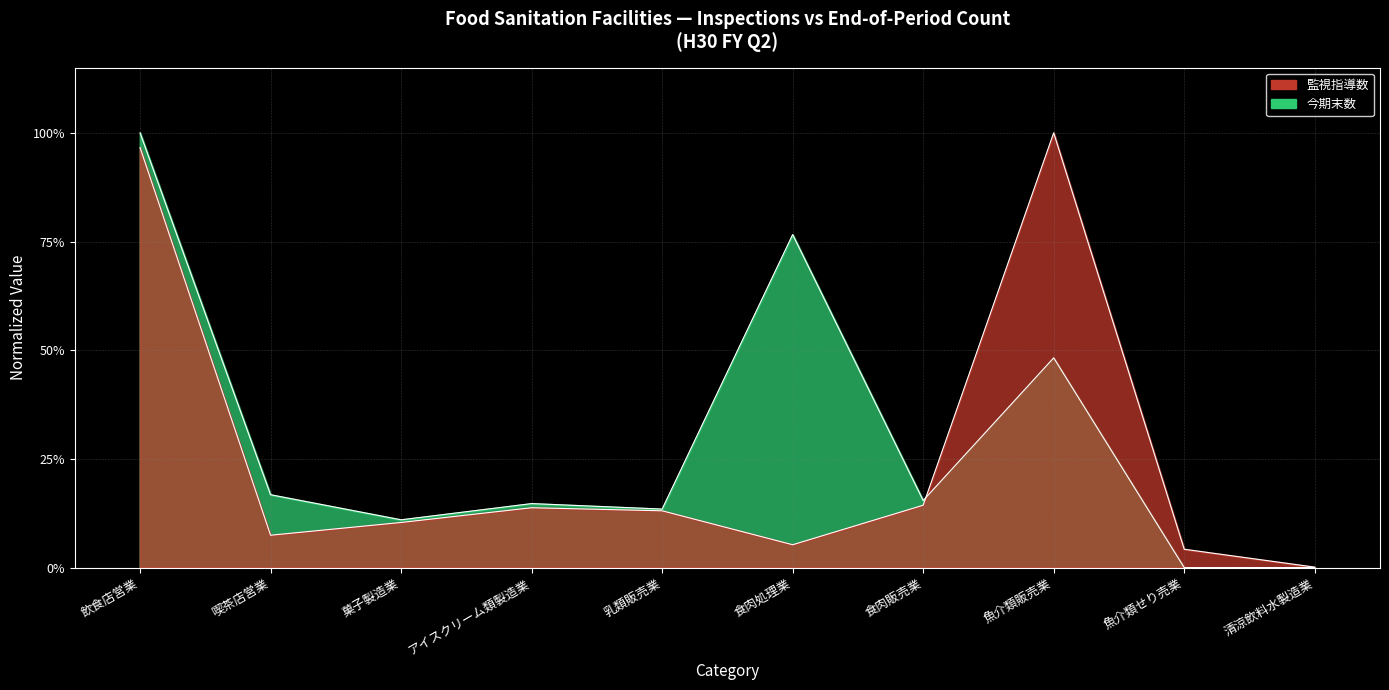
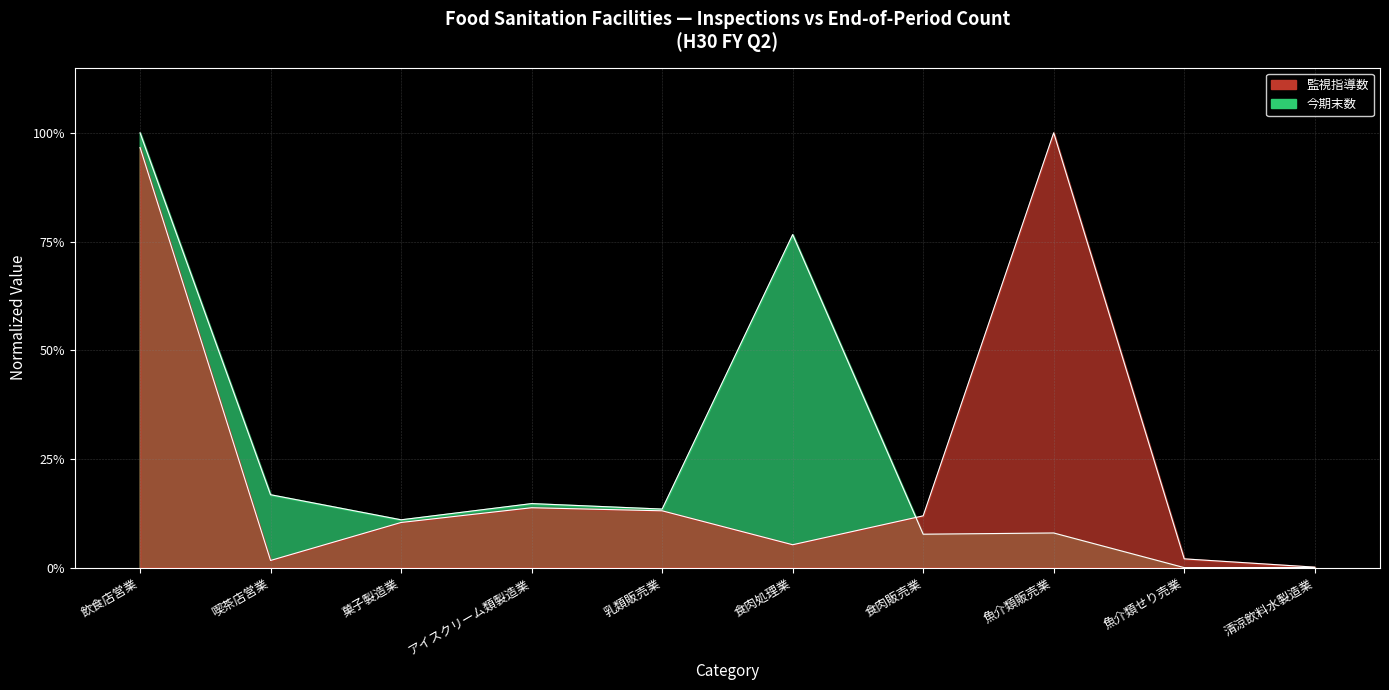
監視指導数, 喫茶店営業: 7% -> 2%
今期末数, 食肉販売業: 15% -> 8%
監視指導数, 食肉販売業: 14% -> 12%
今期末数, 魚介類販売業: 48% -> 8%
監視指導数, 魚介類せり売業: 4% -> 2%
